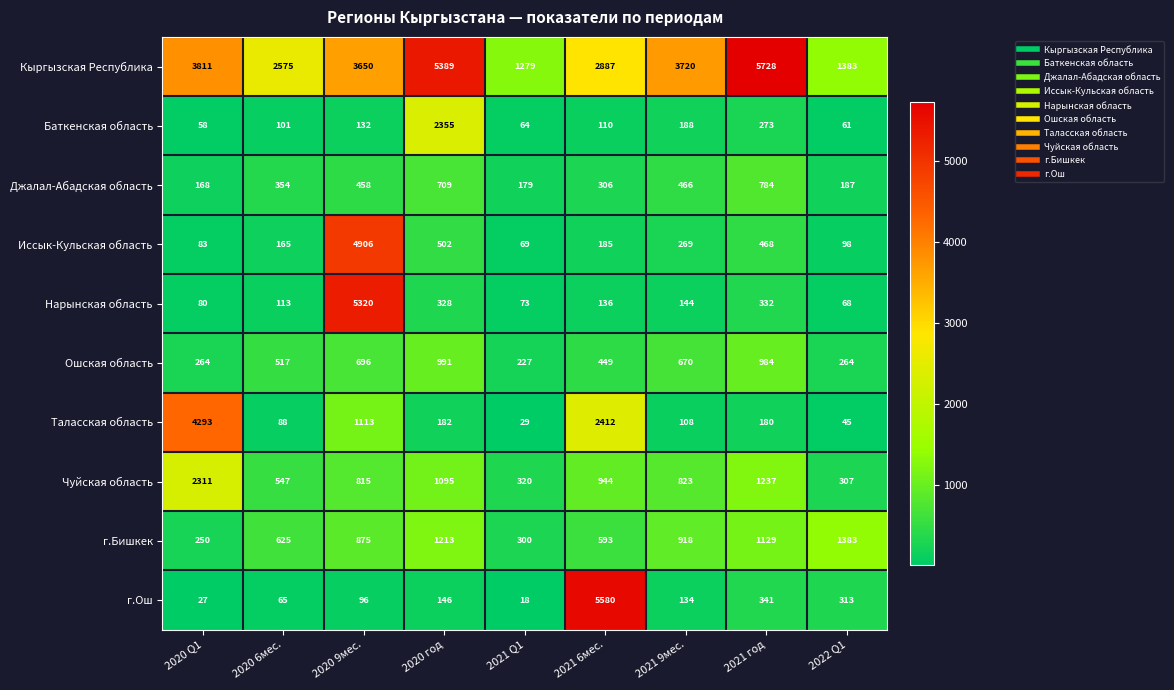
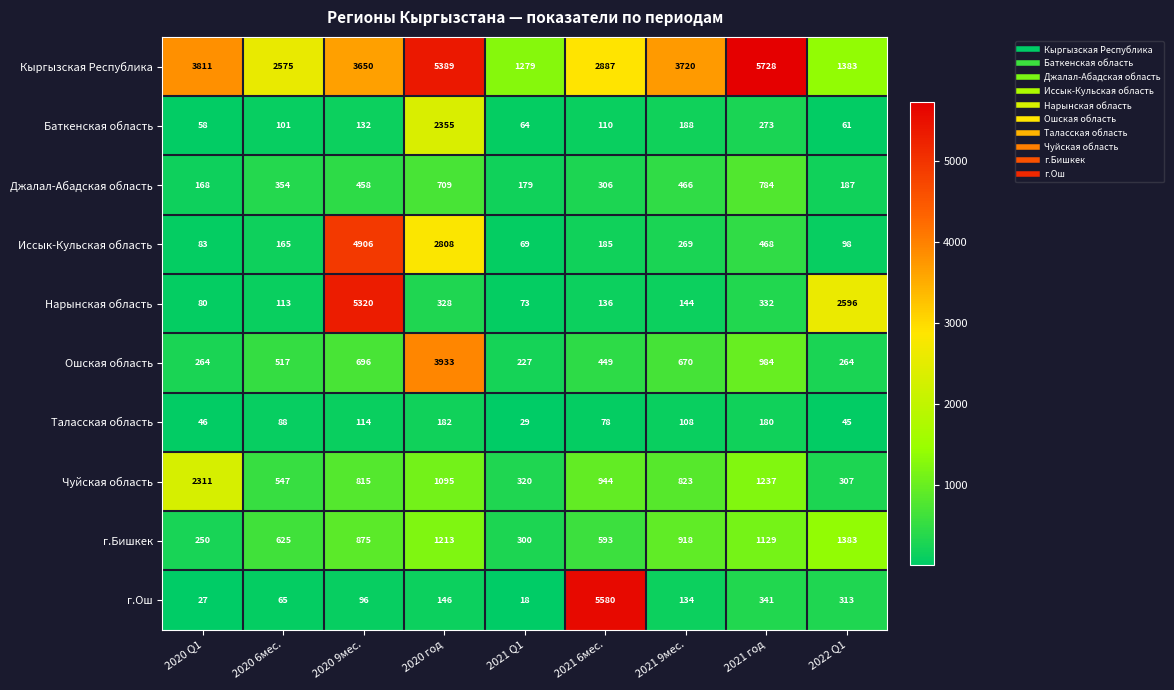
Иссык-Кульская область, 2020 год: 502 -> 2808
Нарынская область, 2022 Q1: 68 -> 2596
Ошская область, 2020 год: 991 -> 3933
Таласская область, 2020 Q1: 4293 -> 46
Таласская область, 2020 9мес.: 1113 -> 114
Таласская область, 2021 6мес.: 2412 -> 78
